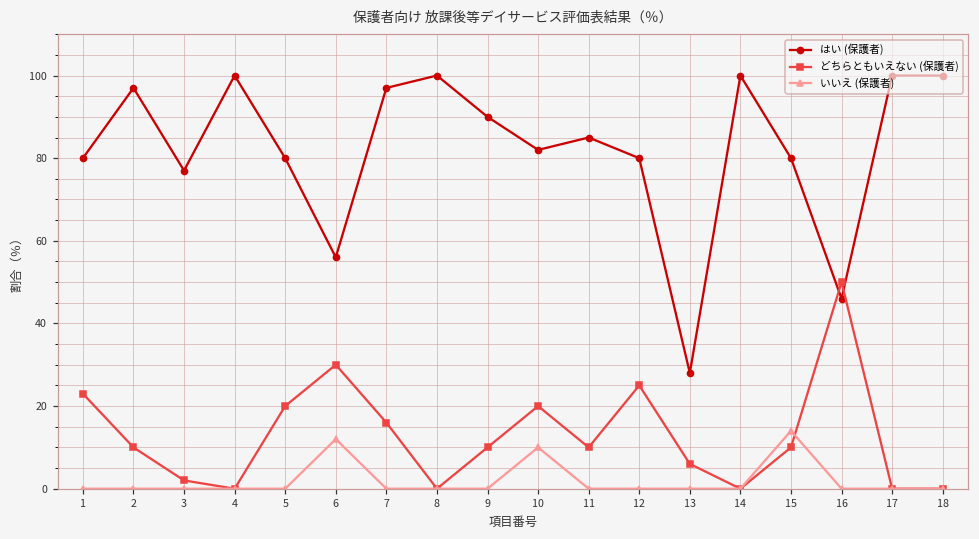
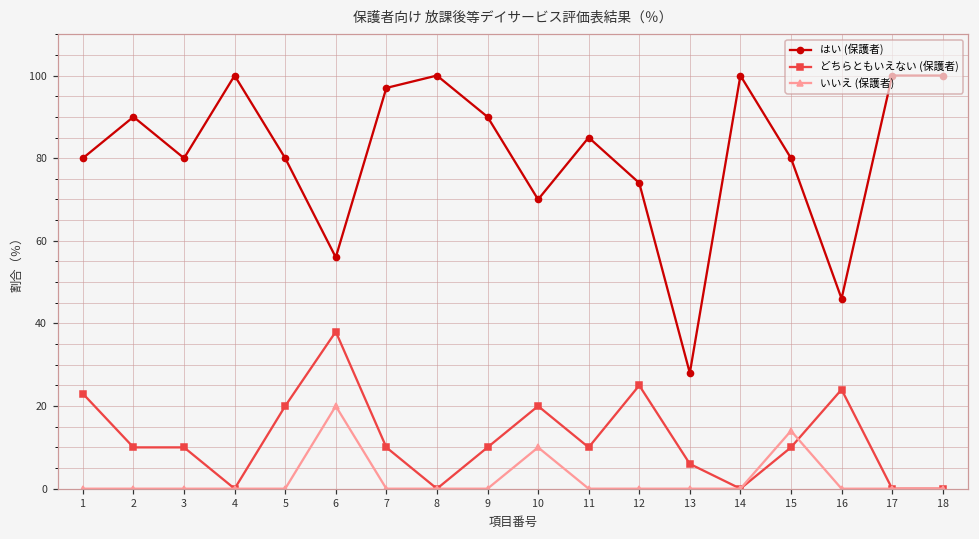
はい (保護者), 2: 97 -> 90
はい (保護者), 3: 77 -> 80
どちらともいえない (保護者), 3: 2 -> 10
どちらともいえない (保護者), 6: 30 -> 38
いいえ (保護者), 6: 12 -> 20
どちらともいえない (保護者), 7: 16 -> 10
はい (保護者), 10: 82 -> 70
はい (保護者), 12: 80 -> 74
どちらともいえない (保護者), 16: 50 -> 24
